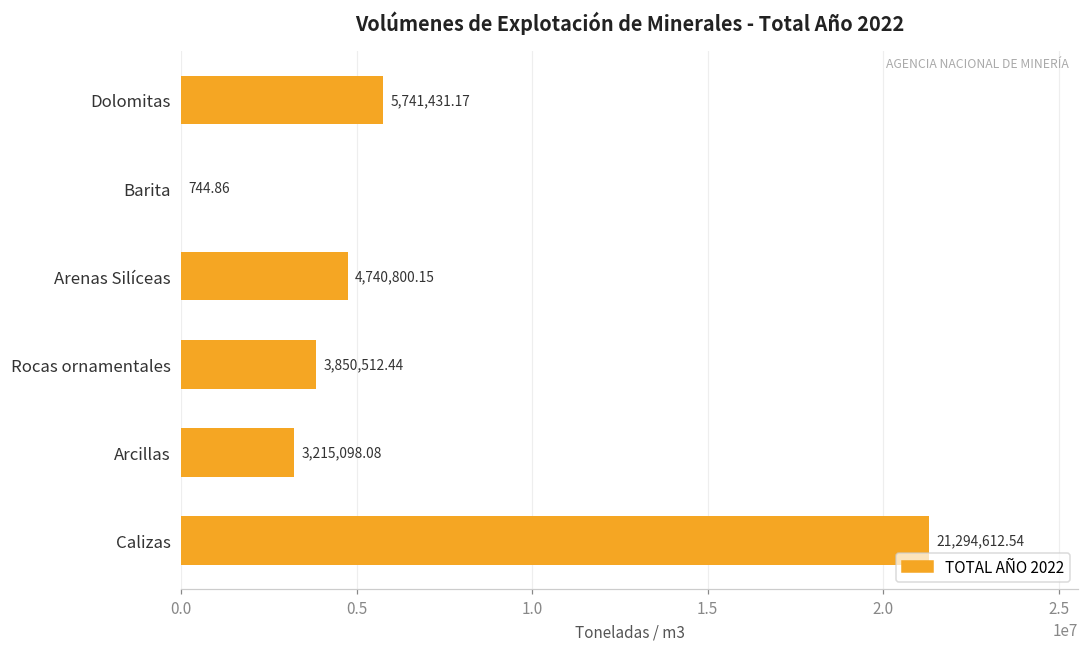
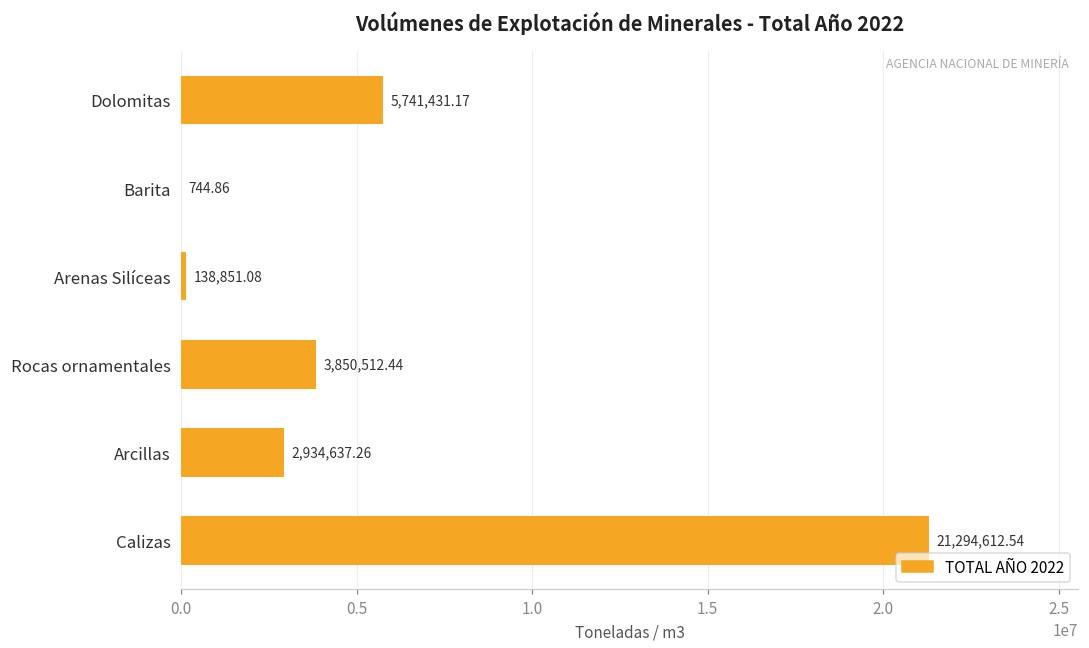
Arenas Silíceas: 4,740,800.15 -> 138,851.08
Arcillas: 3,215,098.08 -> 2,934,637.26
